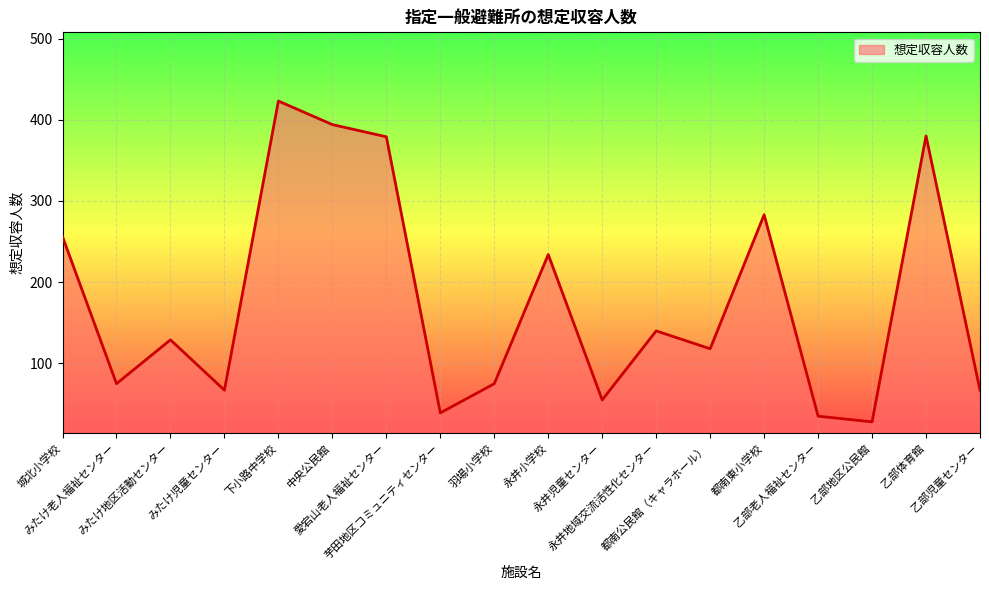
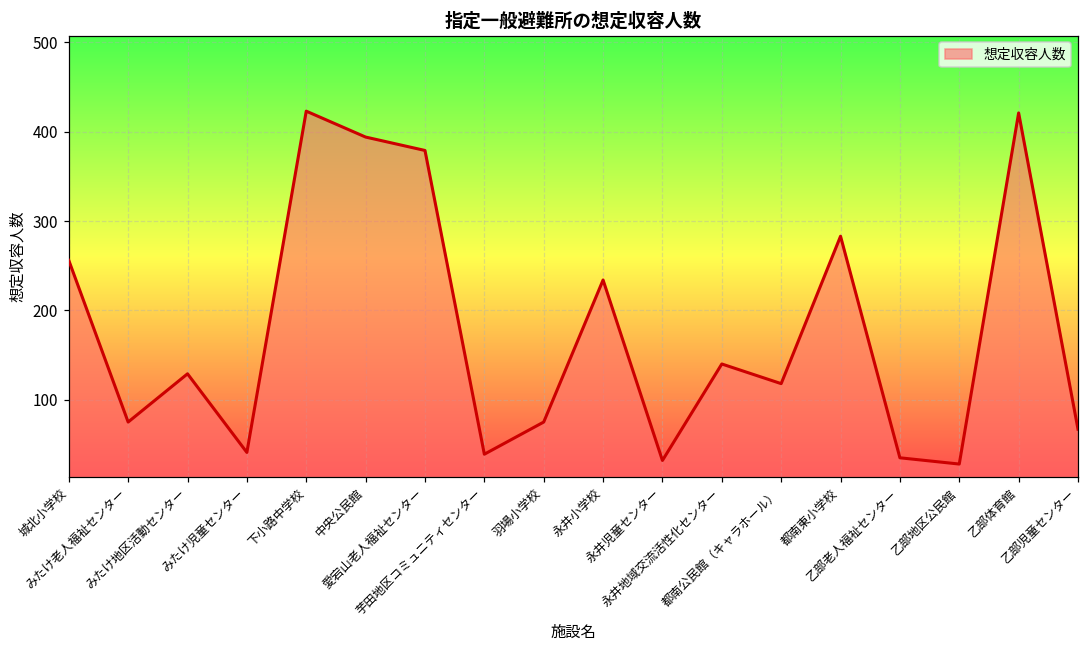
みたけ児童センター: 70 -> 40
永井児童センター: 60 -> 30
乙部体育館: 380 -> 420
